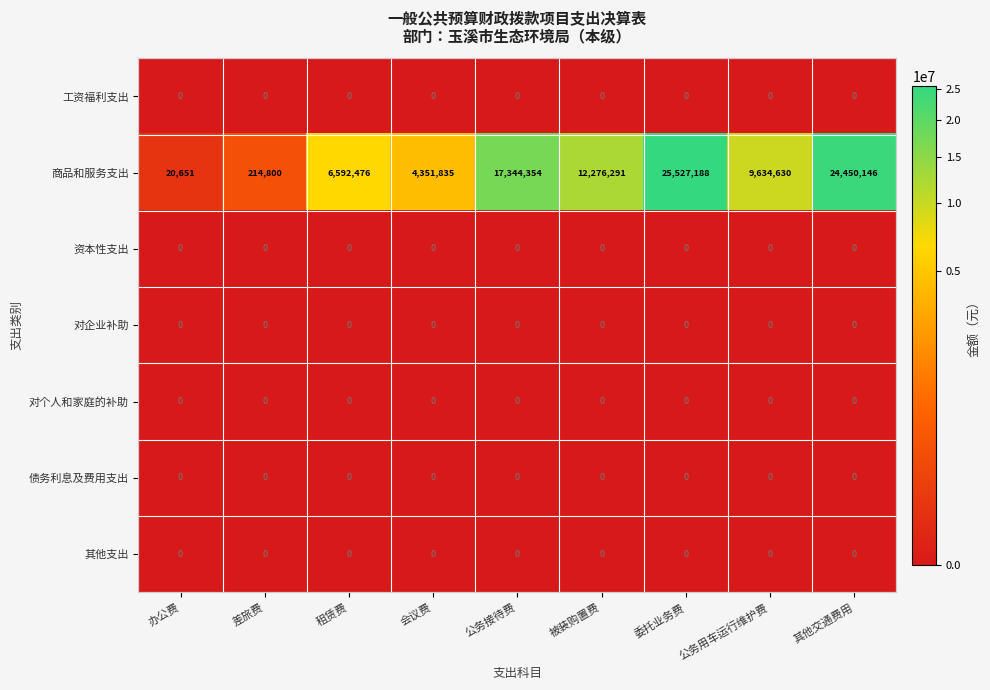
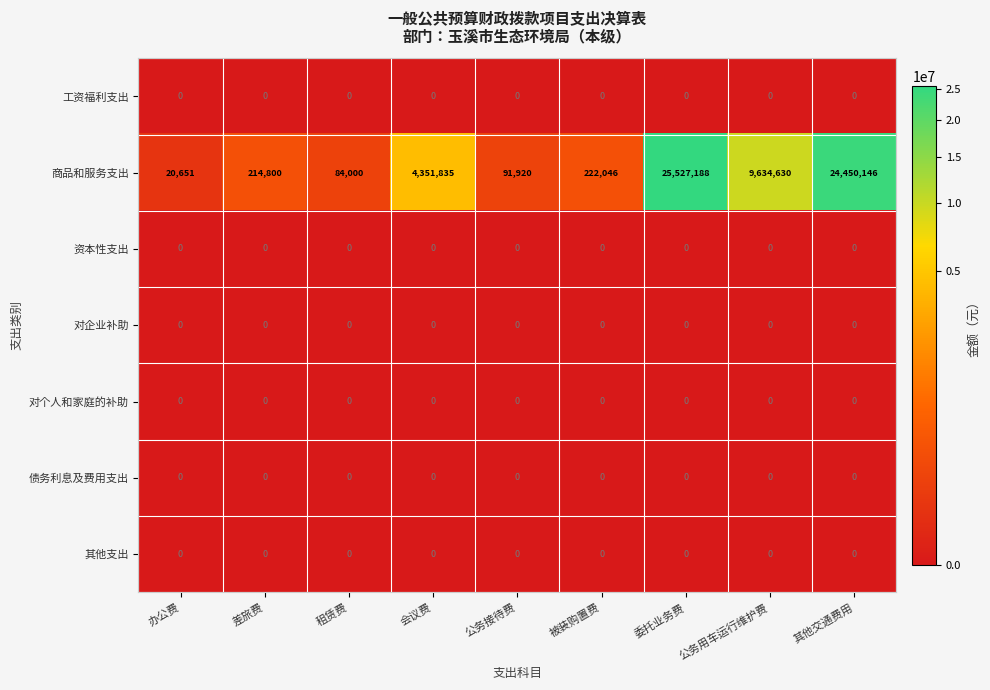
商品和服务支出, 租赁费: 6,592,476 -> 84,000
商品和服务支出, 公务接待费: 17,344,354 -> 91,920
商品和服务支出, 被装购置费: 12,276,291 -> 222,046
